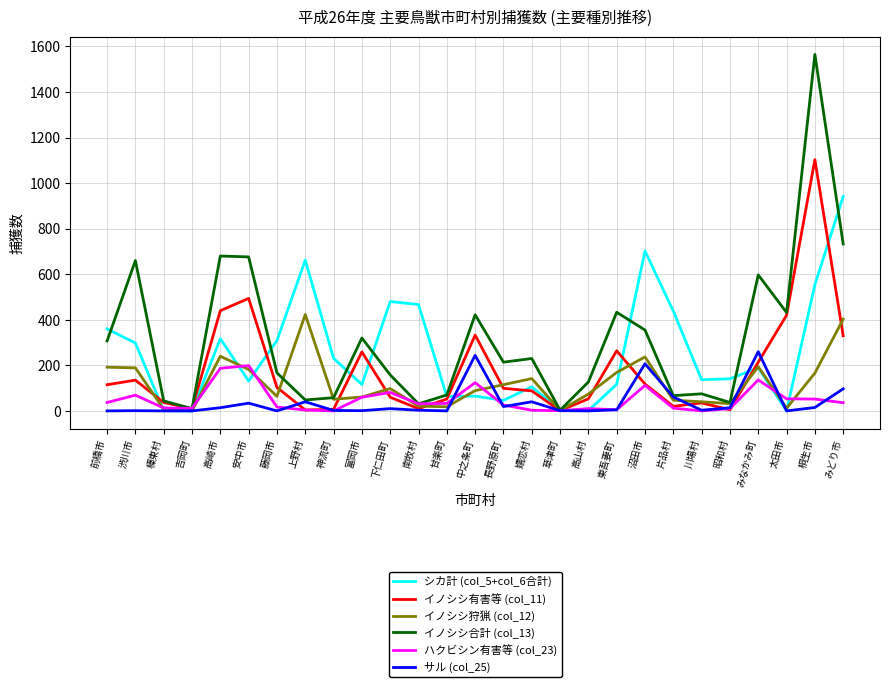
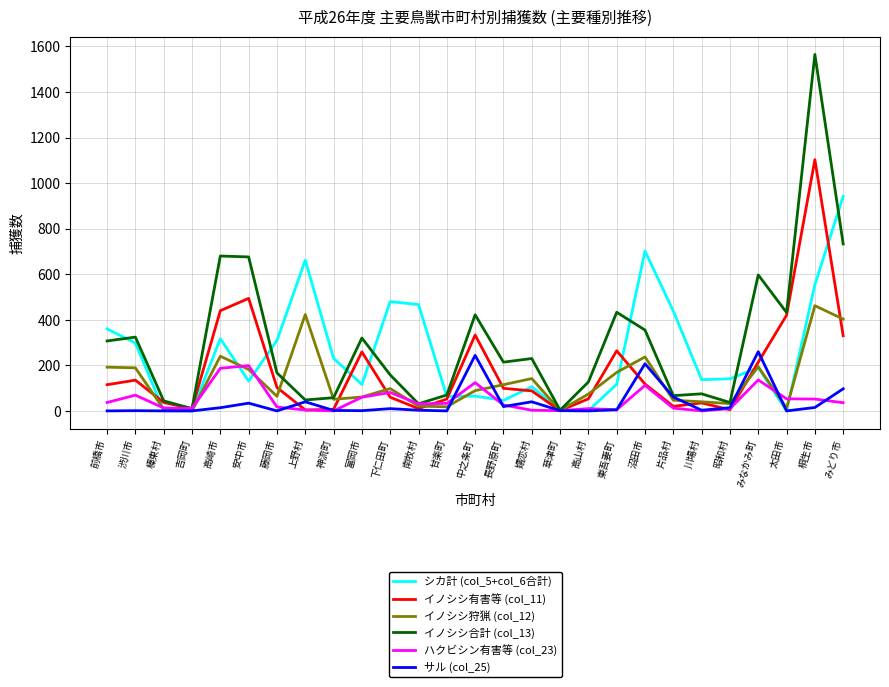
イノシシ合計 (col_13), 渋川市: 660 -> 320
イノシシ狩猟 (col_12), 桐生市: 170 -> 460
